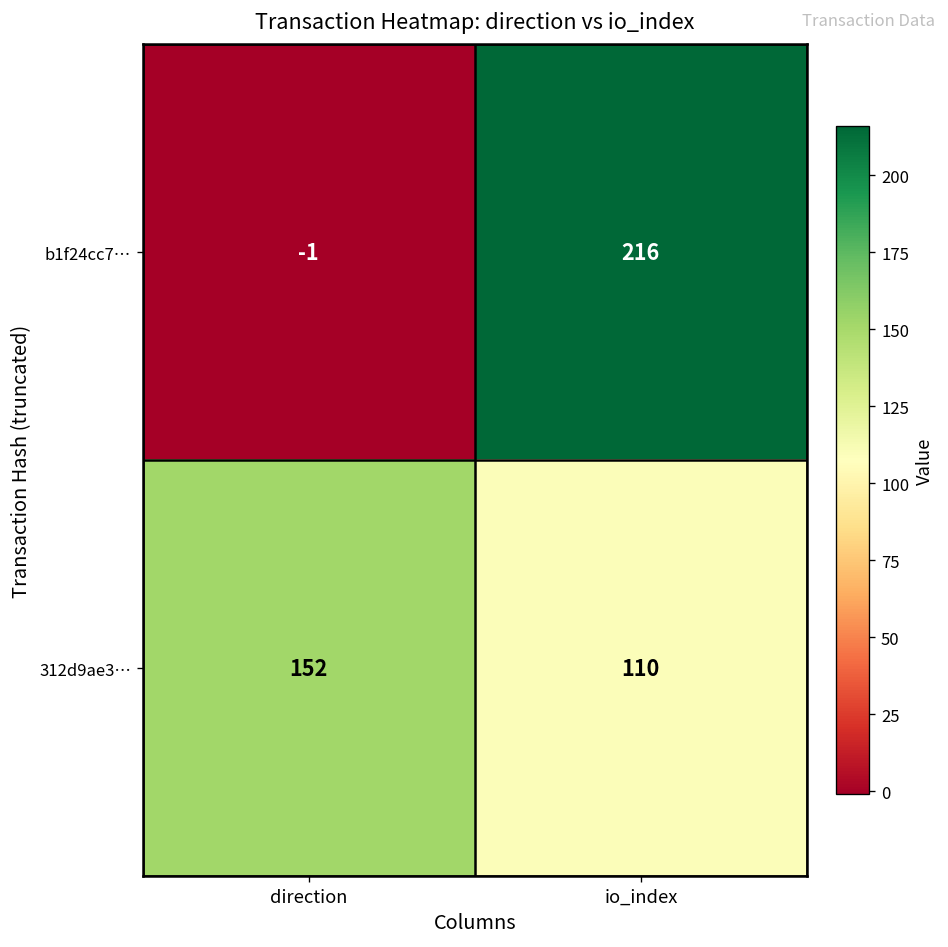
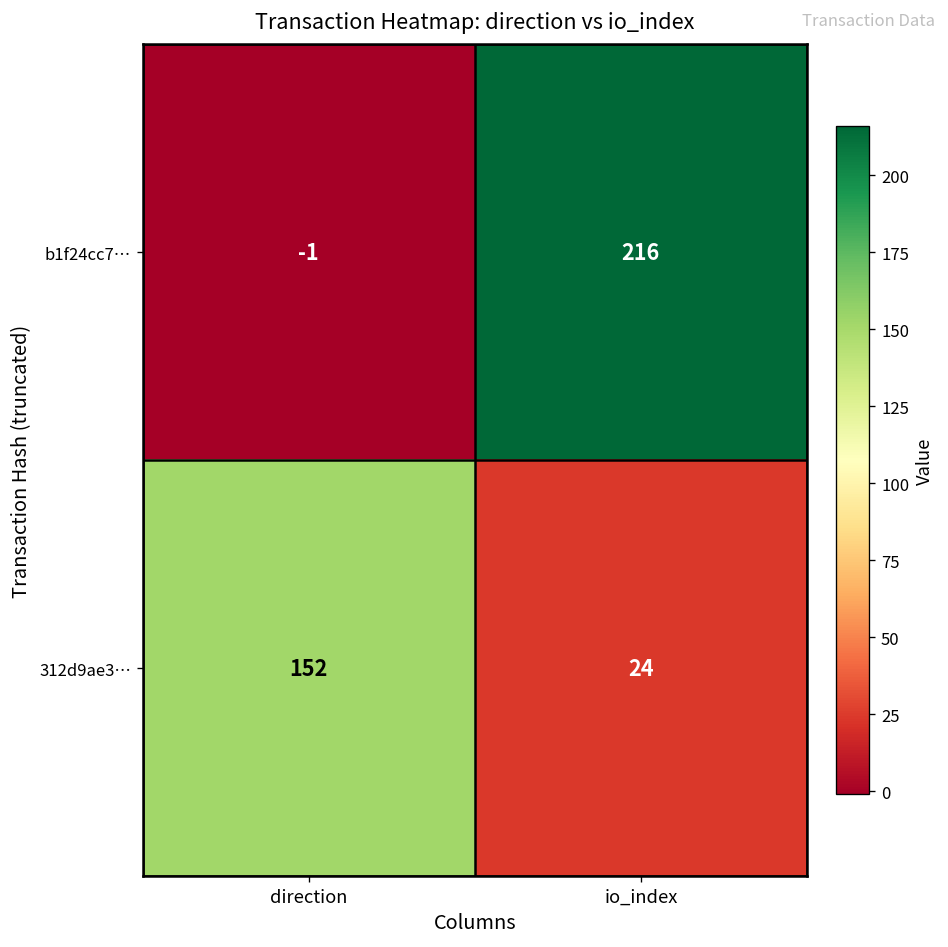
312d9ae3…, io_index: 110 -> 24
